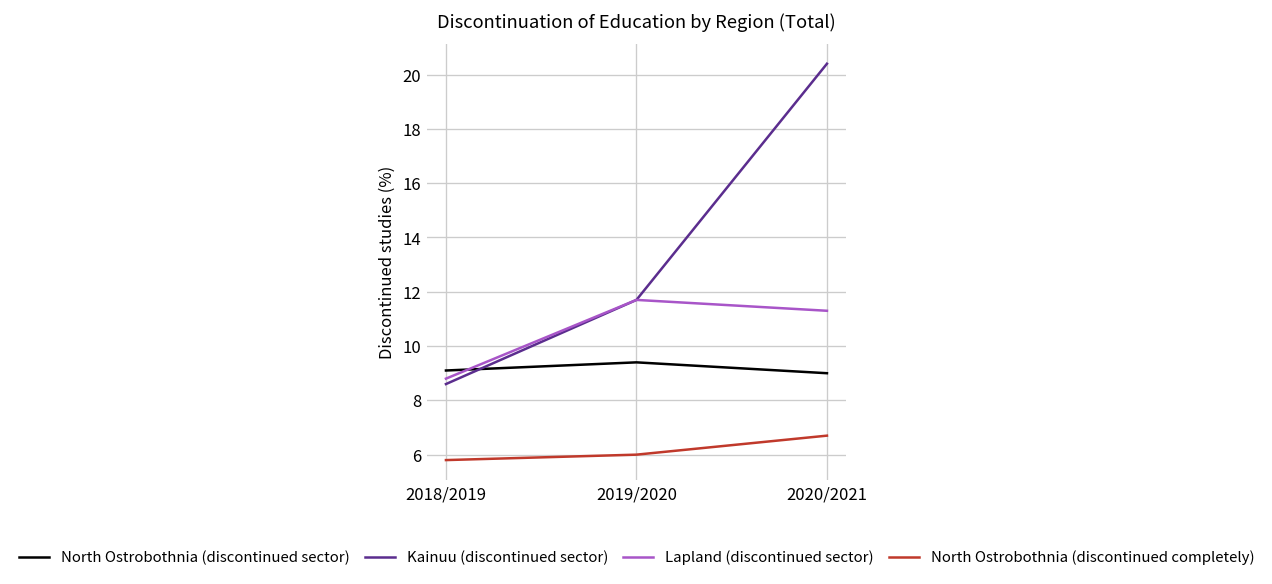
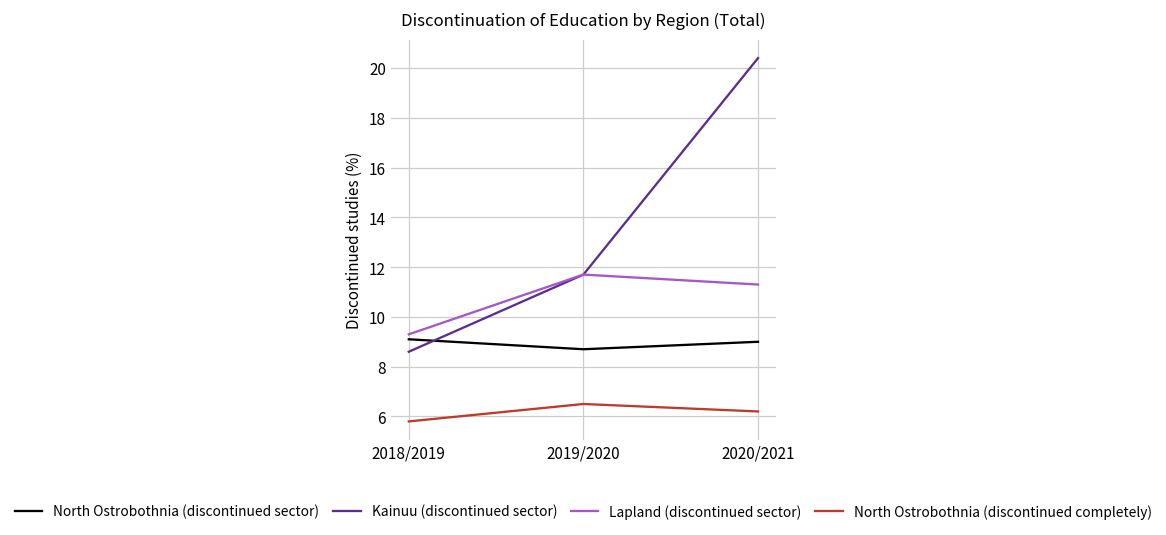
Lapland (discontinued sector), 2018/2019: 8.8 -> 9.3
North Ostrobothnia (discontinued sector), 2019/2020: 9.4 -> 8.7
North Ostrobothnia (discontinued completely), 2019/2020: 6.0 -> 6.5
North Ostrobothnia (discontinued completely), 2020/2021: 6.7 -> 6.2
